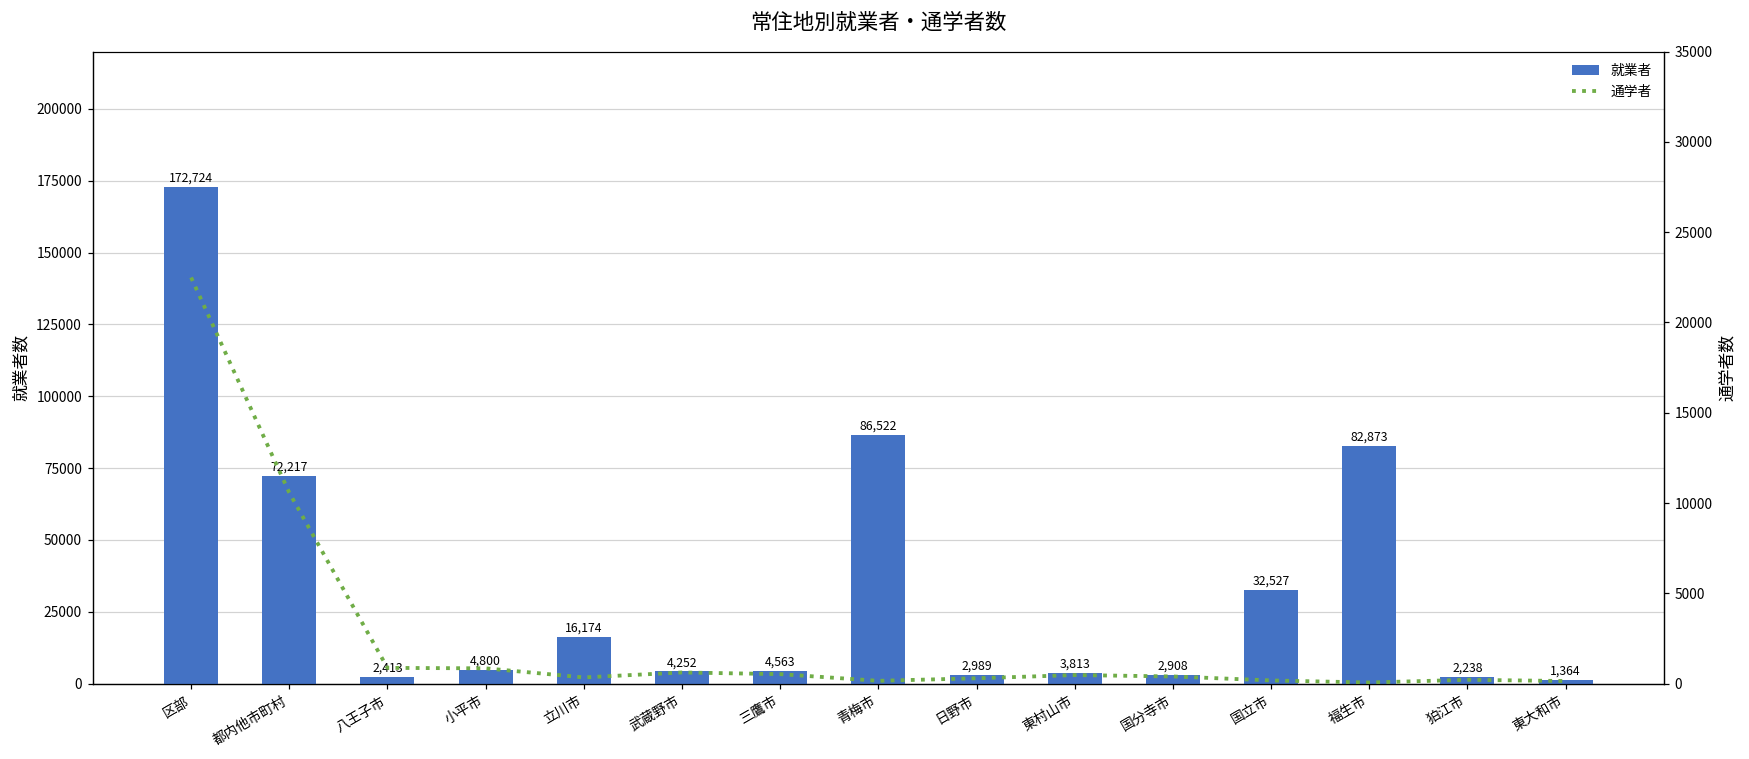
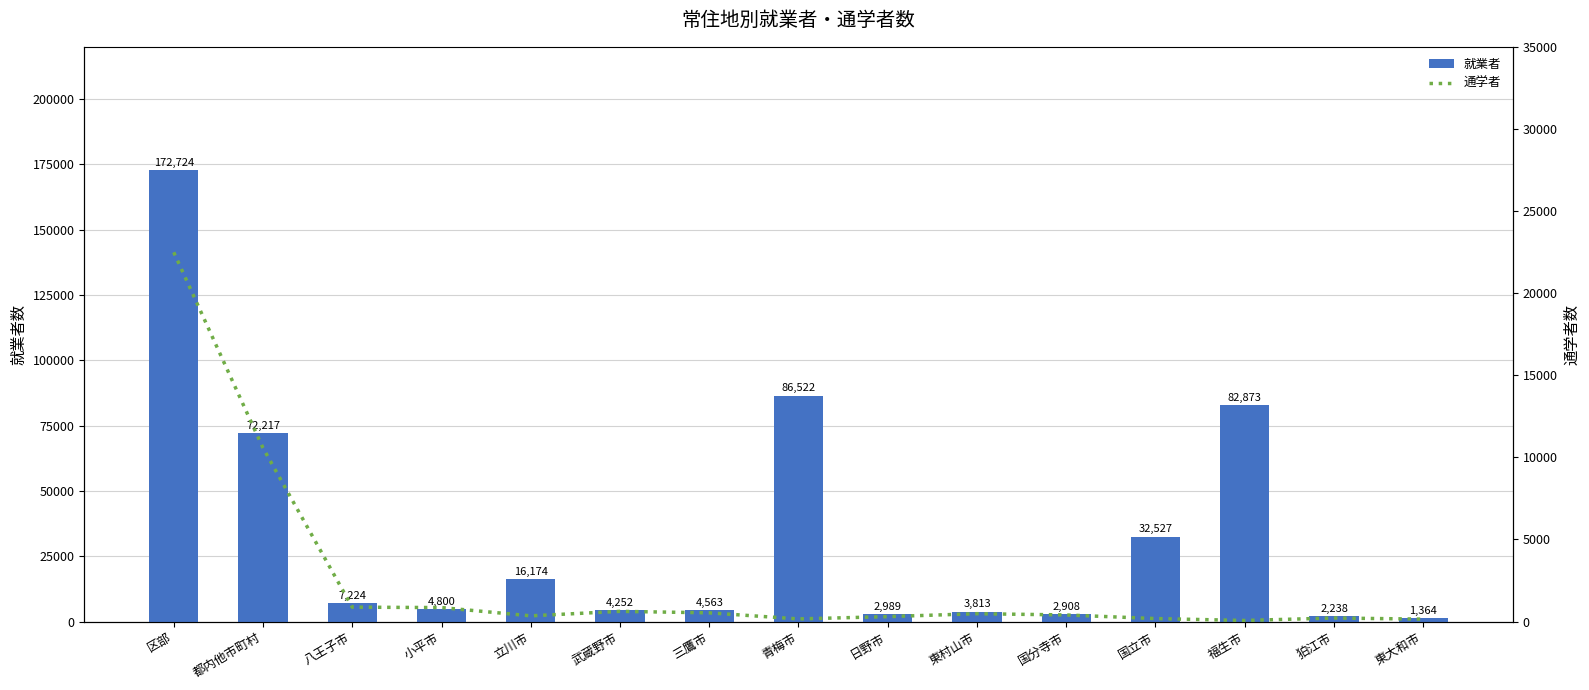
就業者, 八王子市: 2,413 -> 7,224
